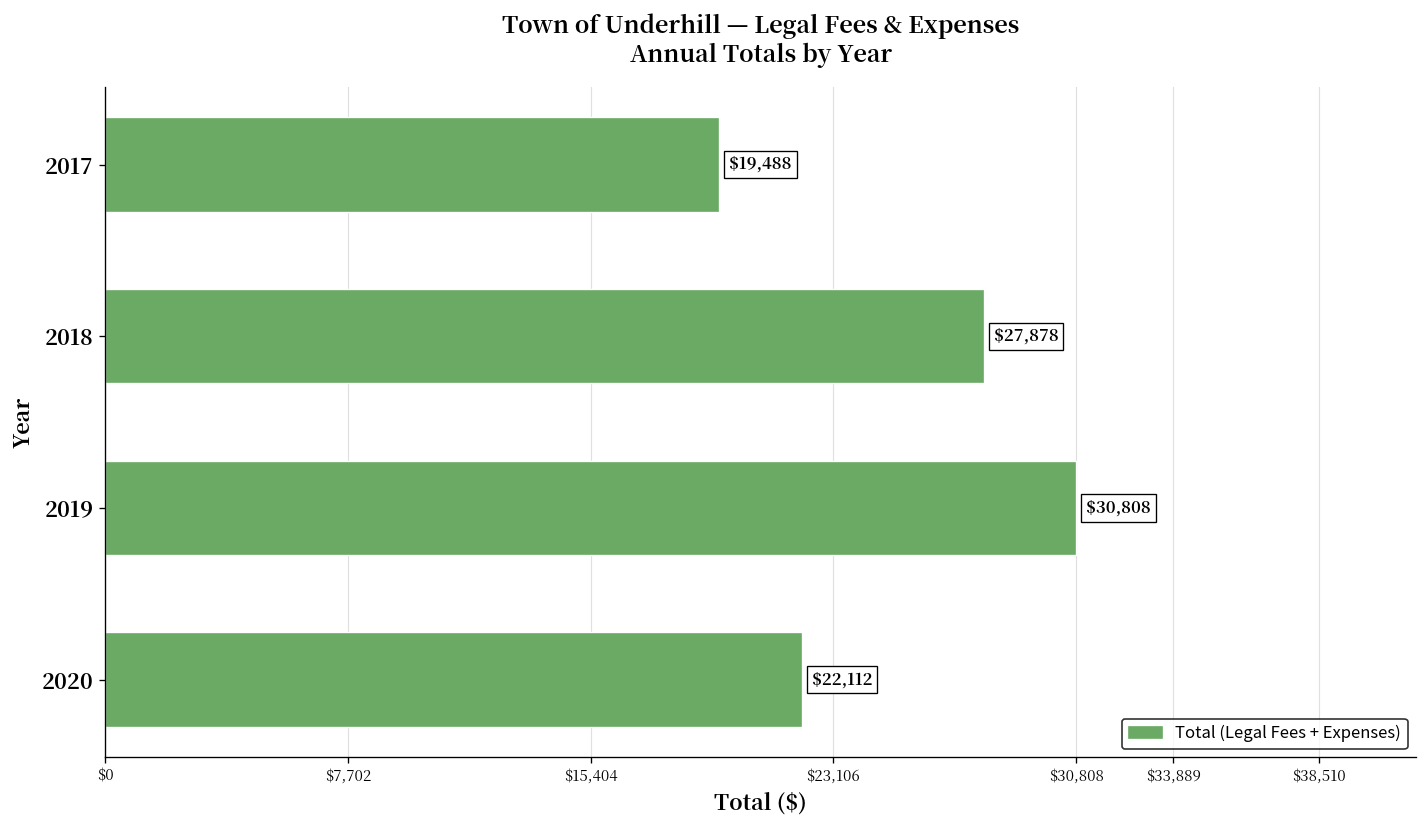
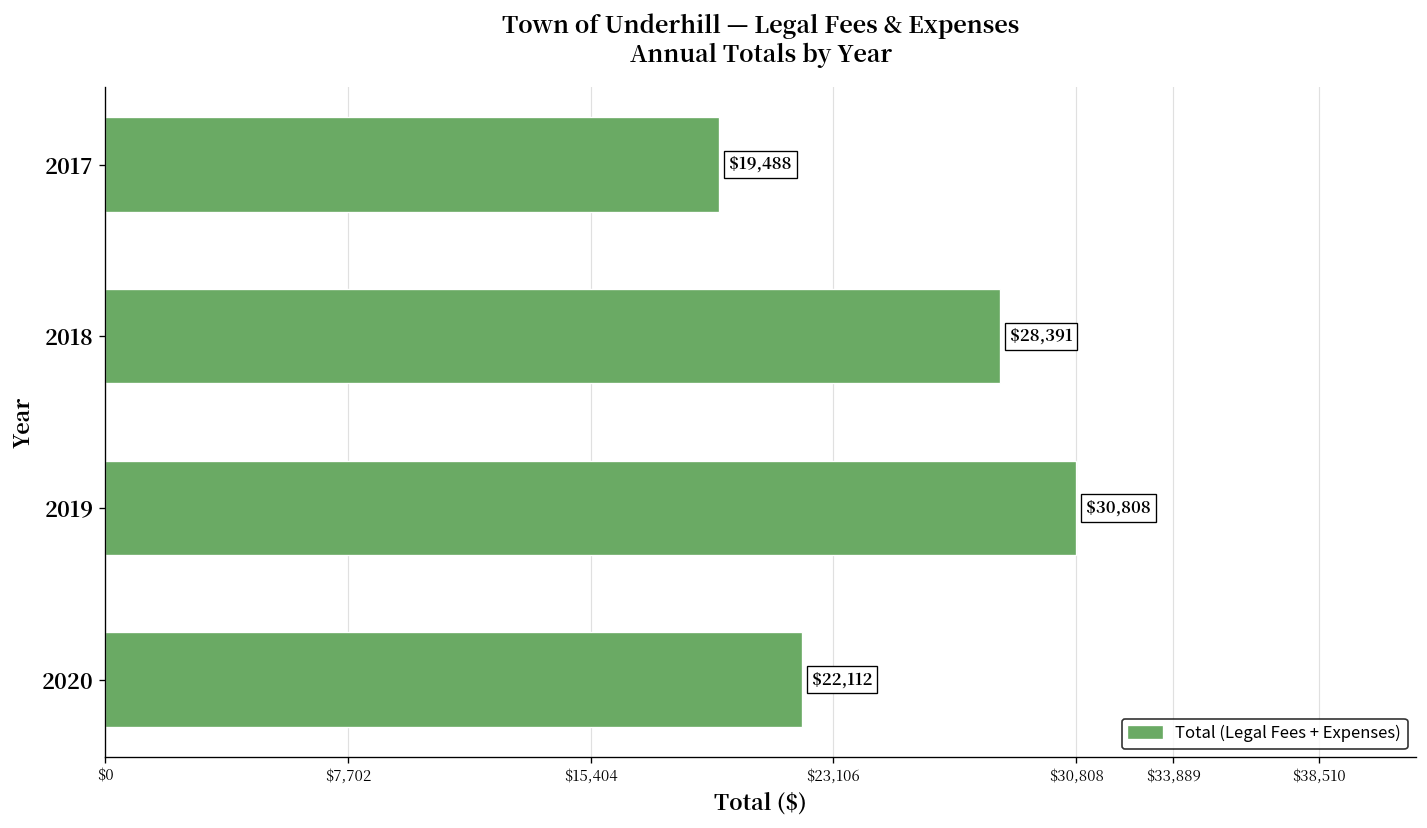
2018: $27,878 -> $28,391
